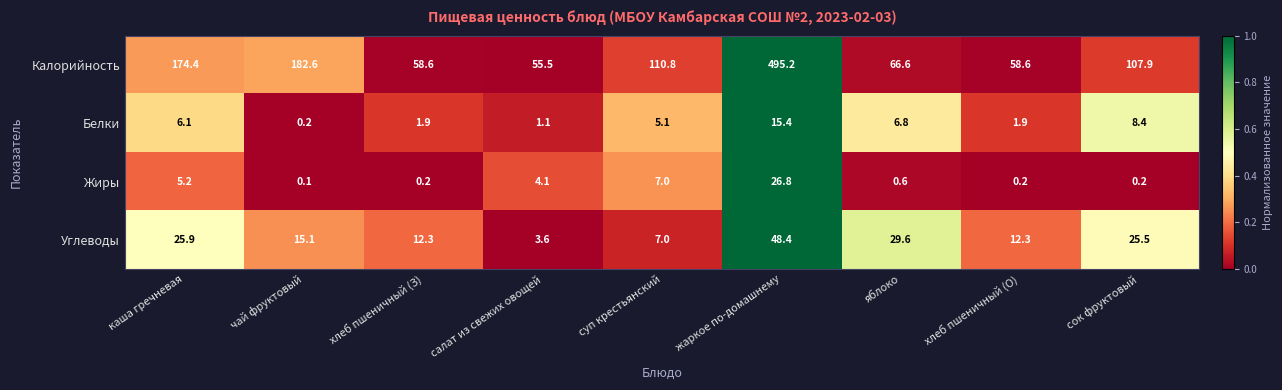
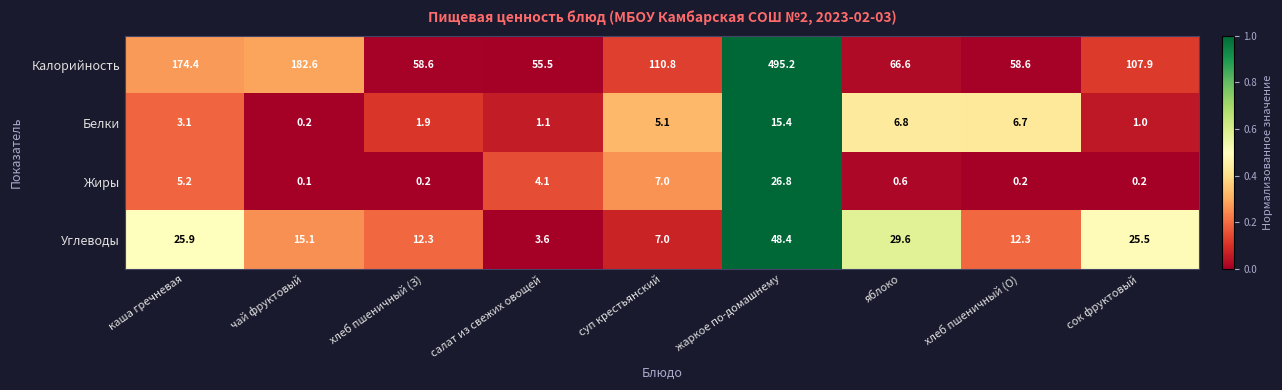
Белки, каша гречневая: 6.1 -> 3.1
Белки, хлеб пшеничный (О): 1.9 -> 6.7
Белки, сок фруктовый: 8.4 -> 1.0
